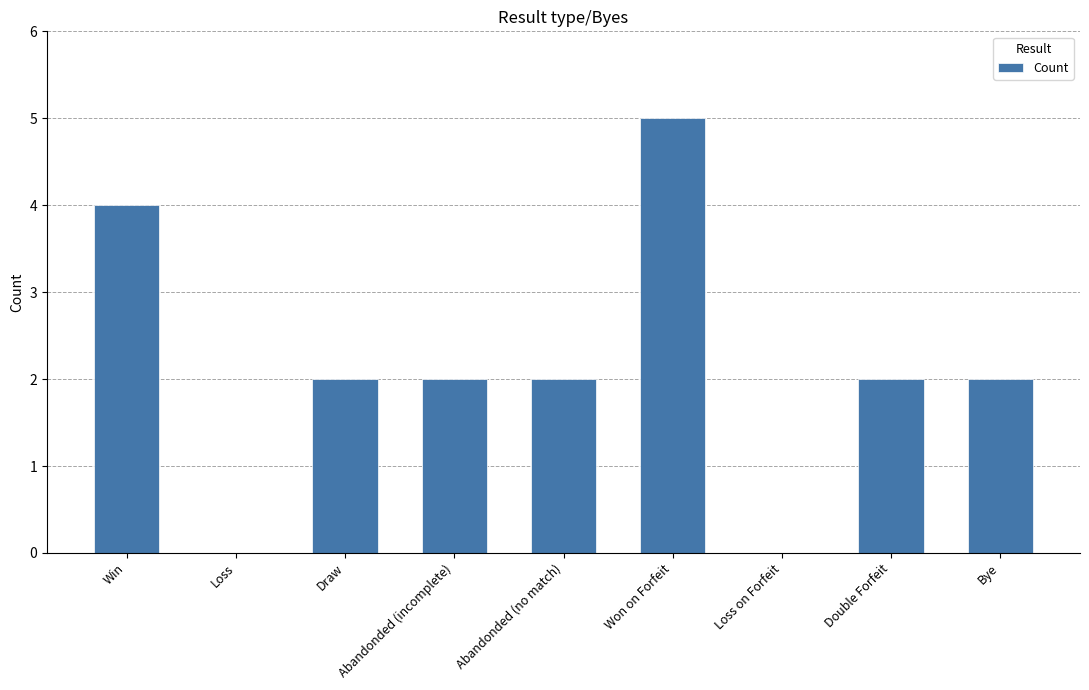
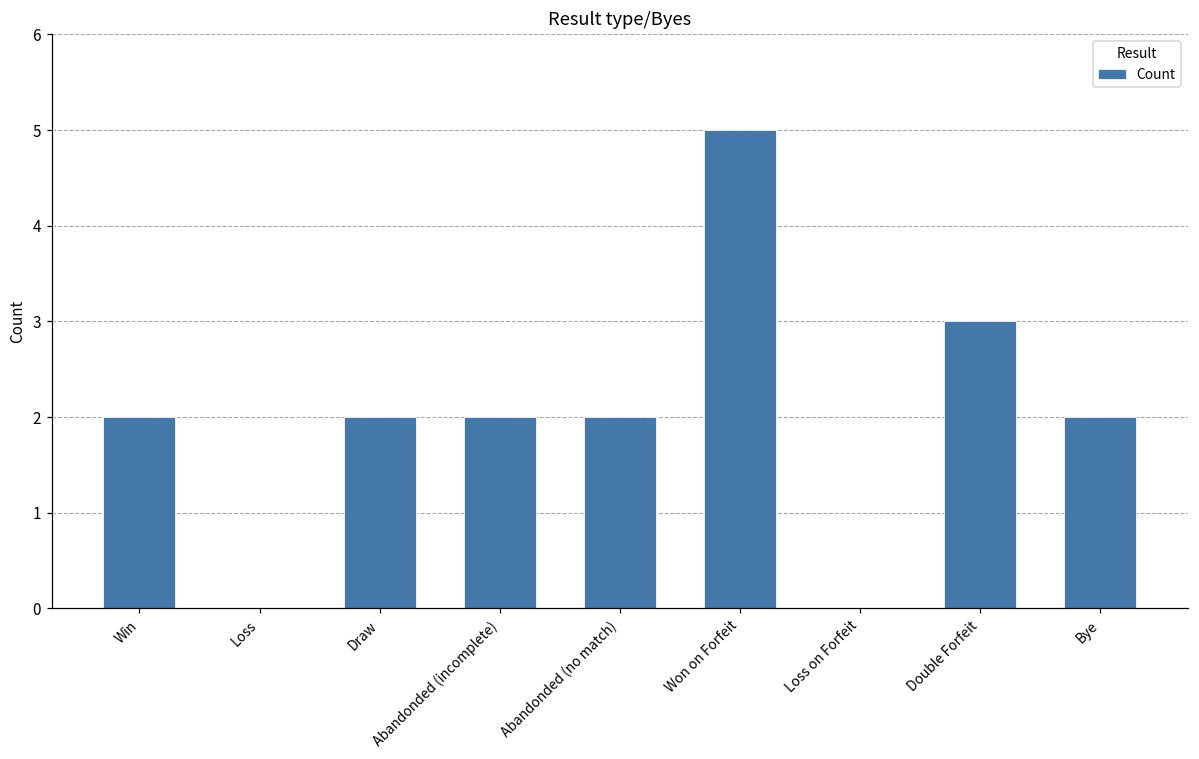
Win: 4 -> 2
Double Forfeit: 2 -> 3
